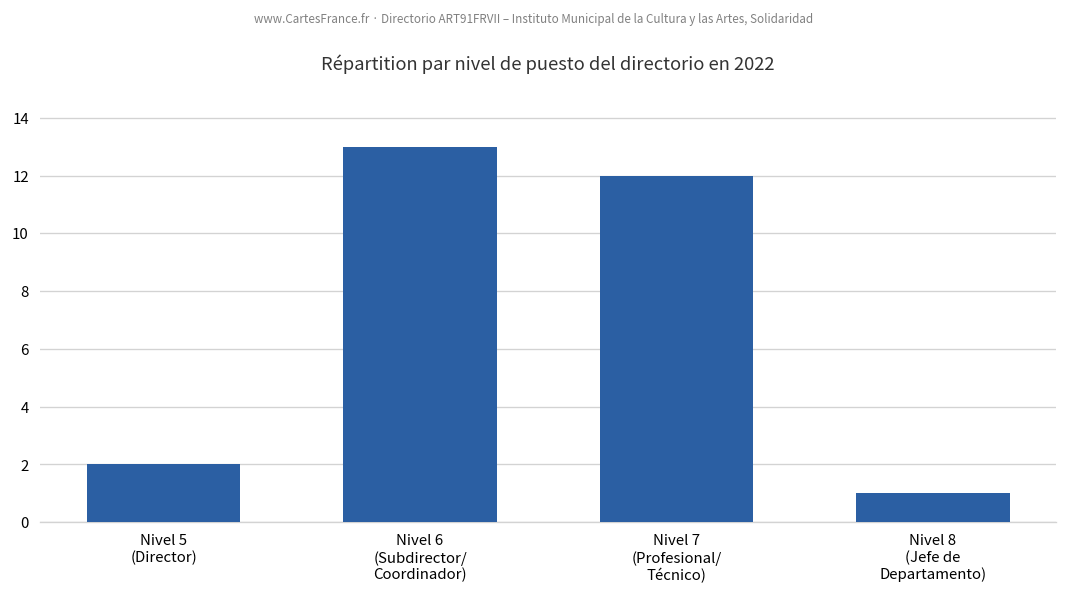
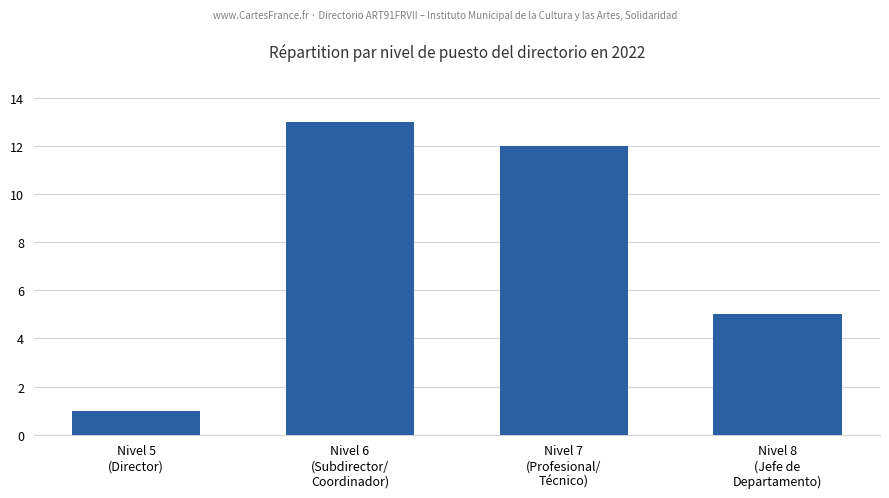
Nivel 5 (Director): 2 -> 1
Nivel 8 (Jefe de Departamento): 1 -> 5
